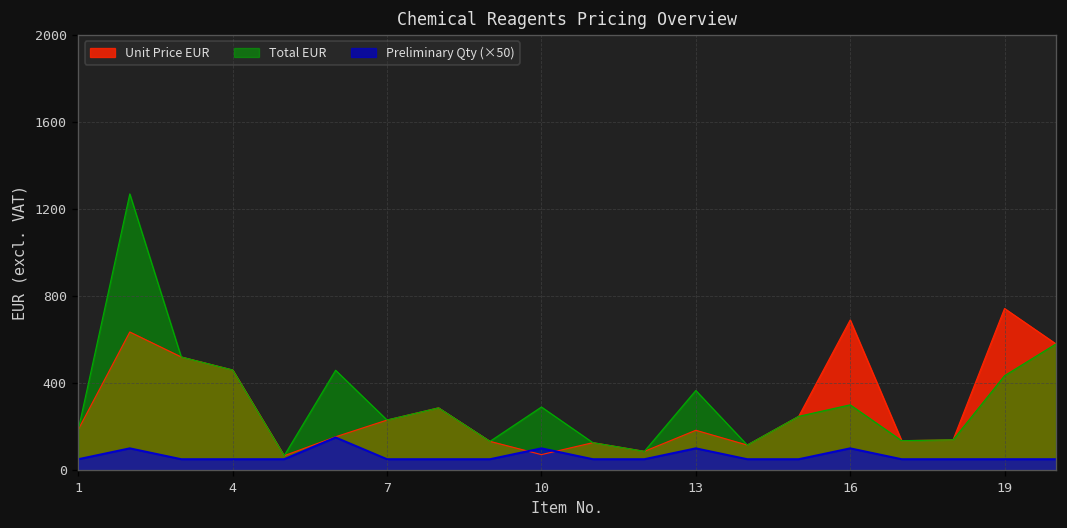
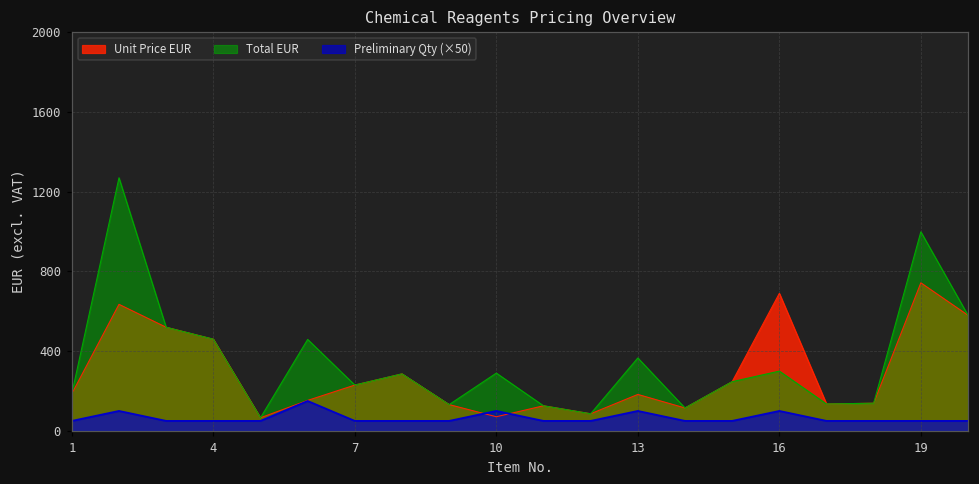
Total EUR, 19: 430 -> 1000
